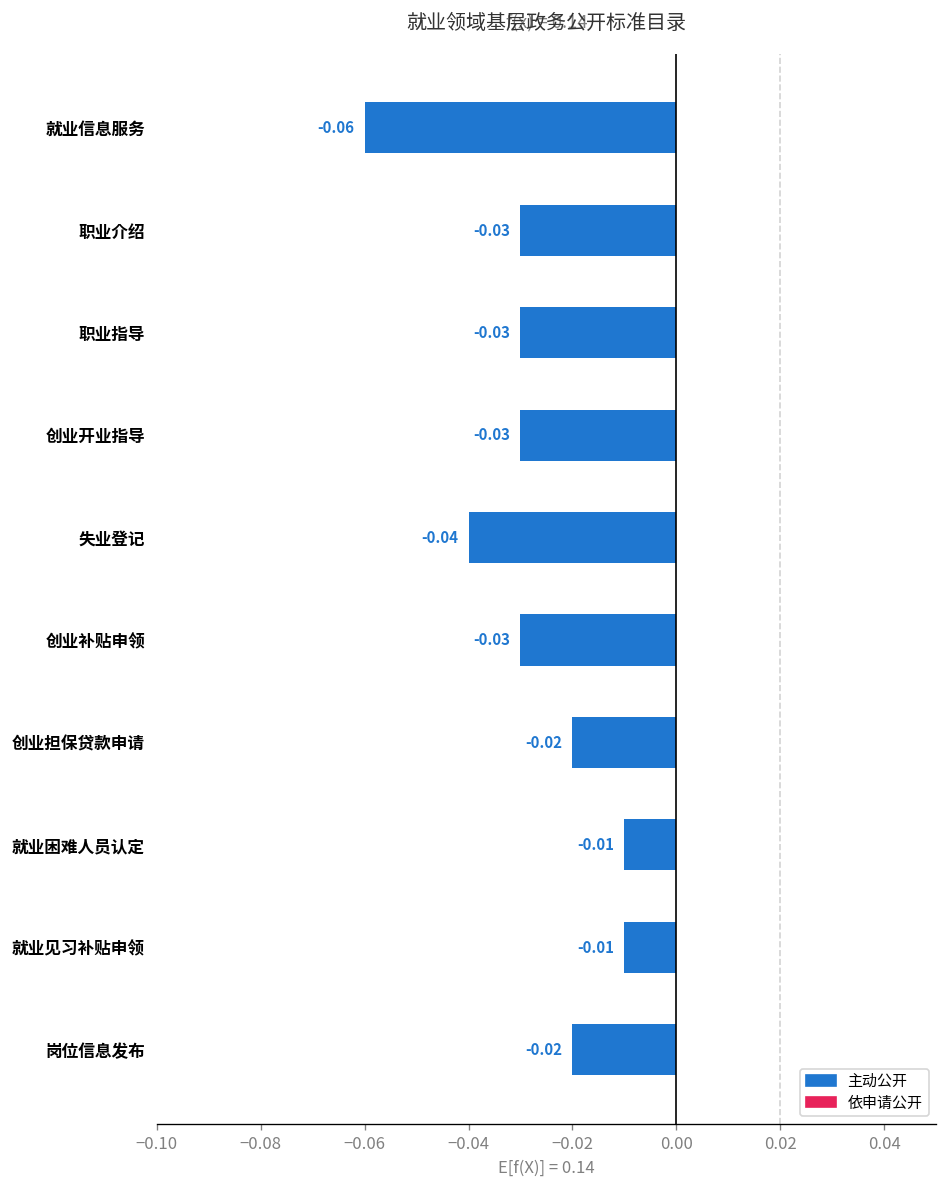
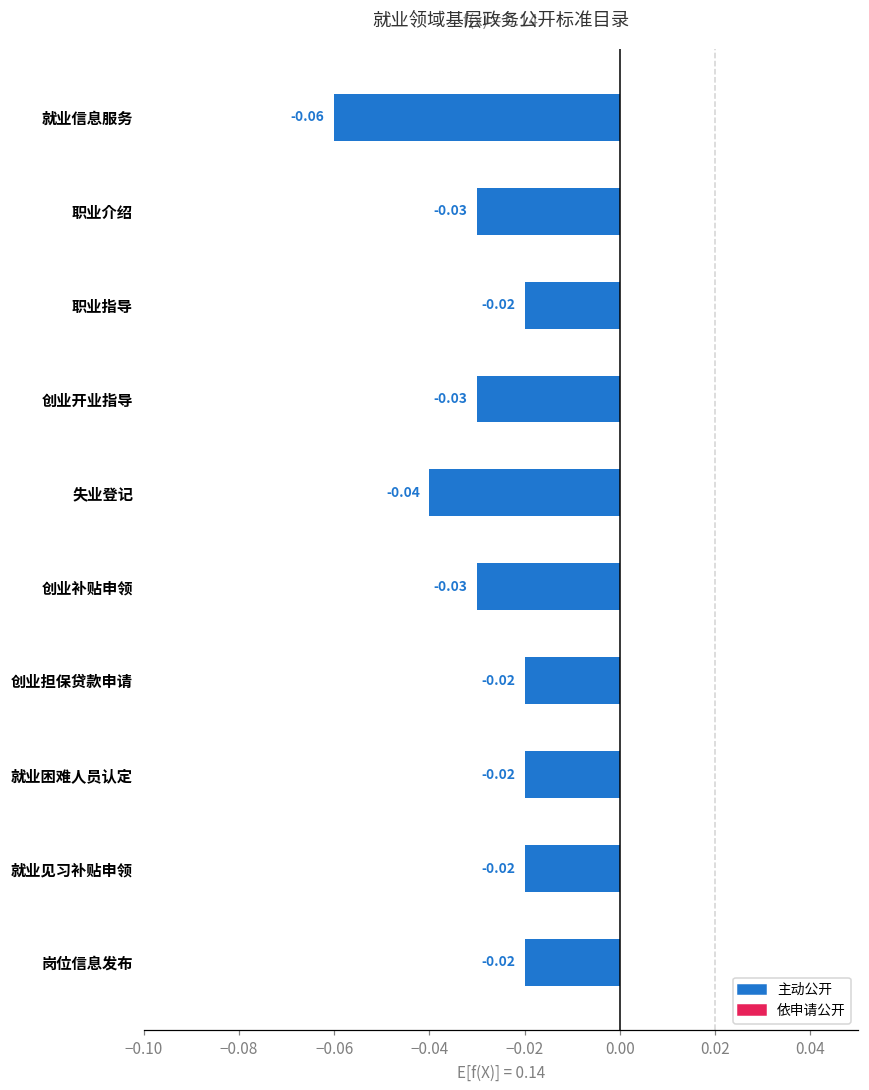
职业指导: -0.03 -> -0.02
就业困难人员认定: -0.01 -> -0.02
就业见习补贴申领: -0.01 -> -0.02
